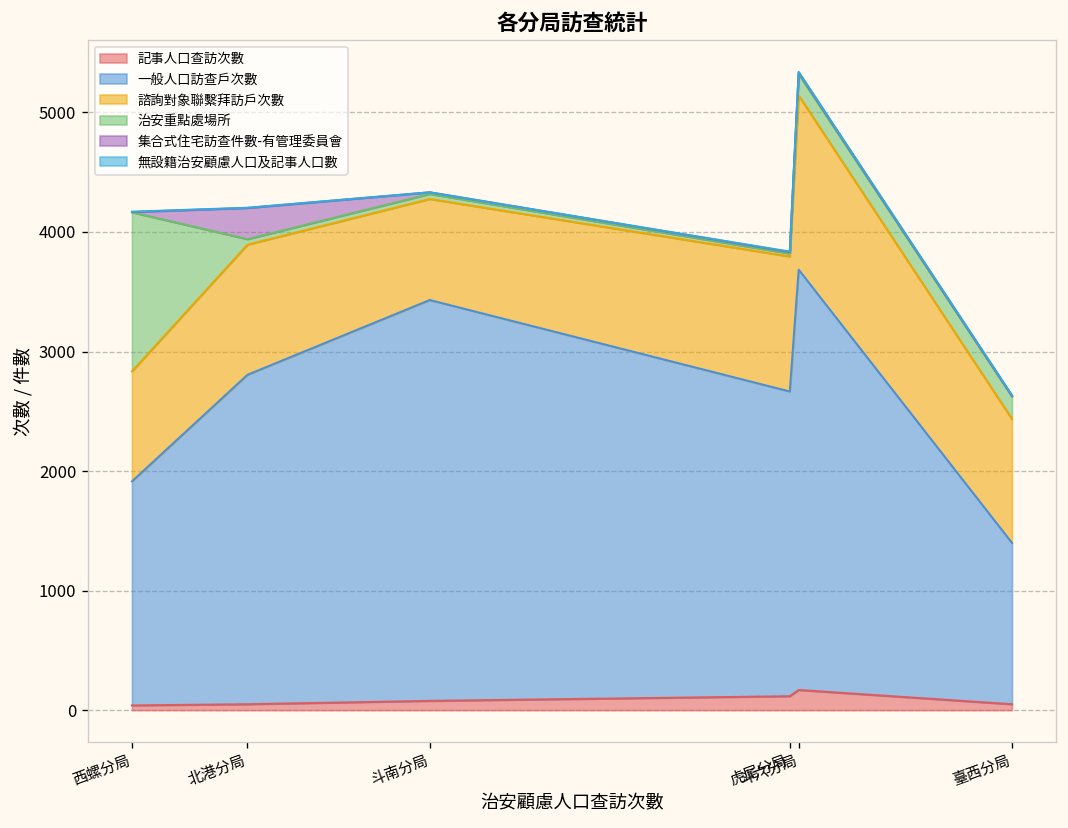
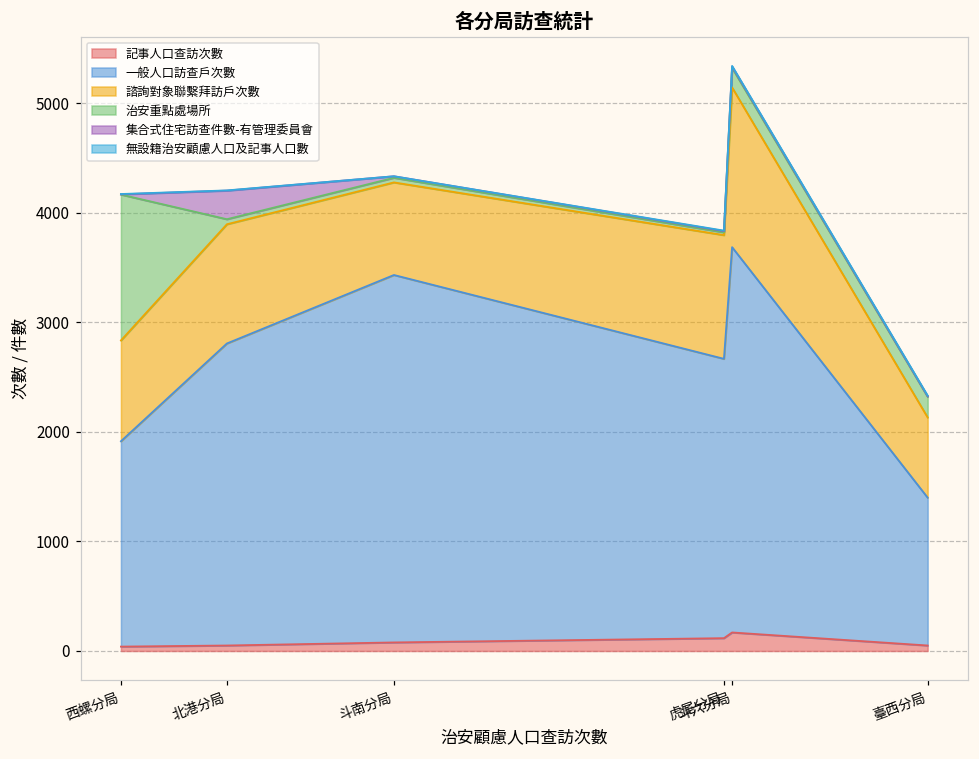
諮詢對象聯繫拜訪戶次數, 臺西分局: 1000 -> 700
